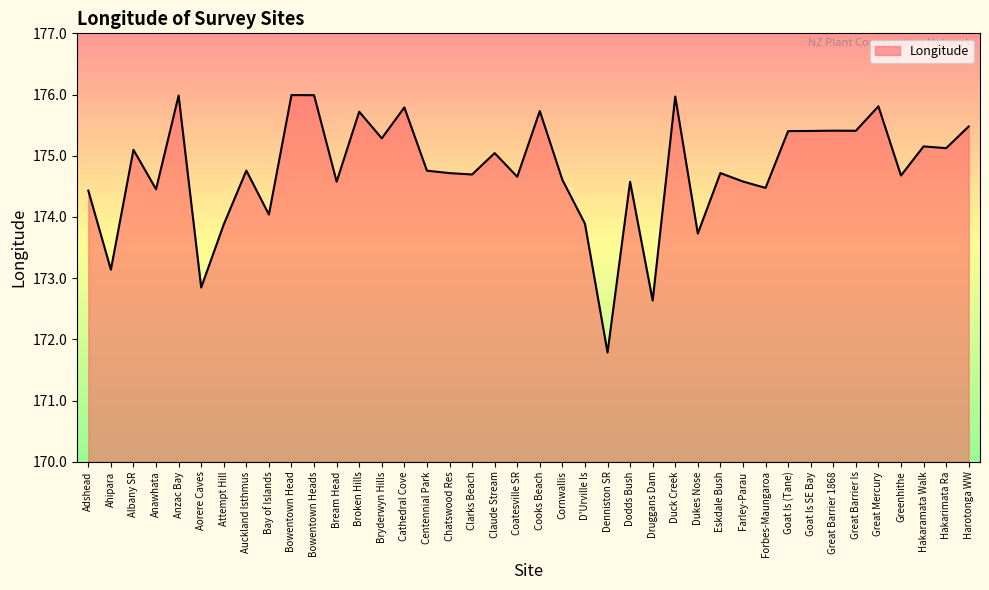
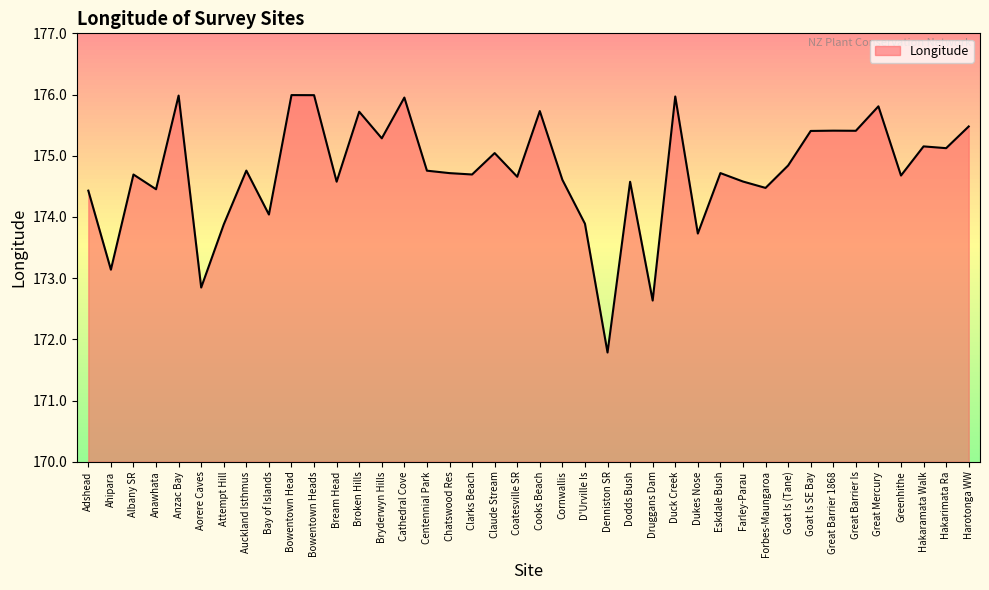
Albany SR: 175.1 -> 174.7
Cathedral Cove: 175.8 -> 176.0
Goat Is (Tane): 175.4 -> 174.8
